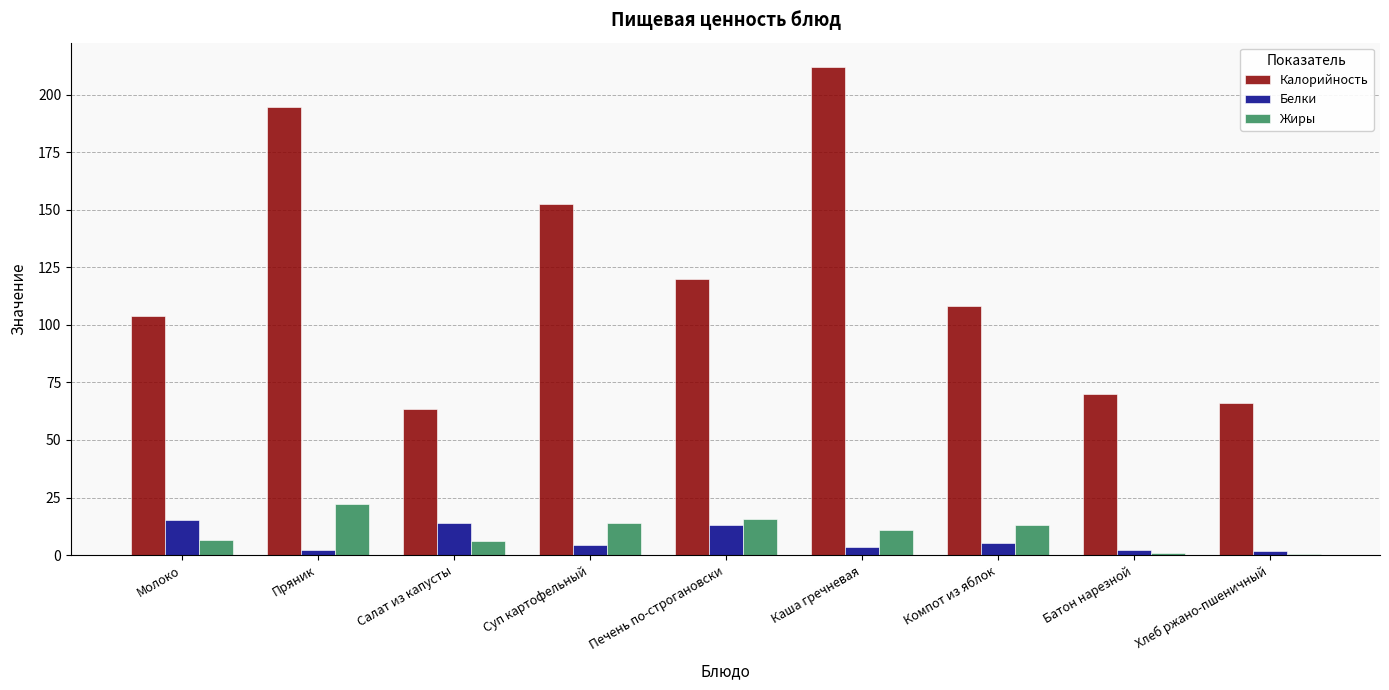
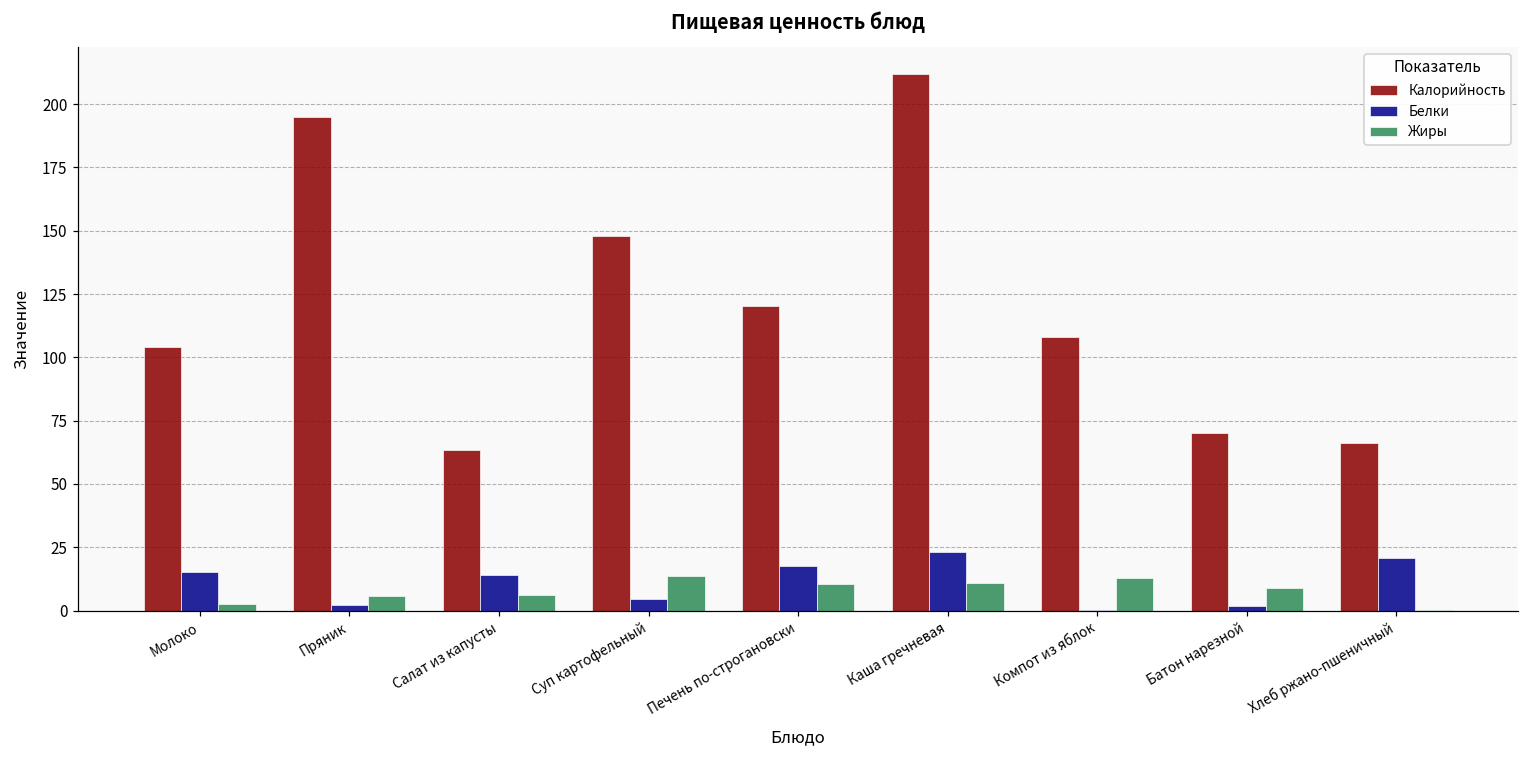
Жиры, Молоко: 6 -> 3
Жиры, Пряник: 22 -> 6
Калорийность, Суп картофельный: 152 -> 148
Белки, Печень по-строгановски: 13 -> 18
Жиры, Печень по-строгановски: 16 -> 11
Белки, Каша гречневая: 4 -> 23
Белки, Компот из яблок: 5 -> 0
Жиры, Батон нарезной: 1 -> 9
Белки, Хлеб ржано-пшеничный: 2 -> 21
